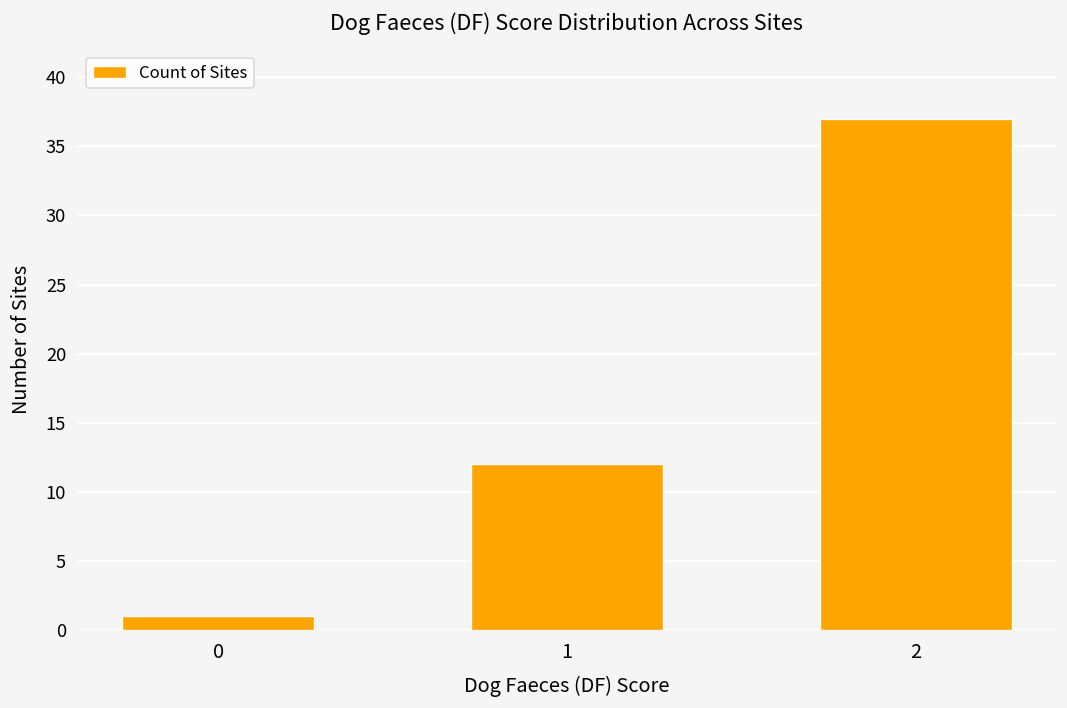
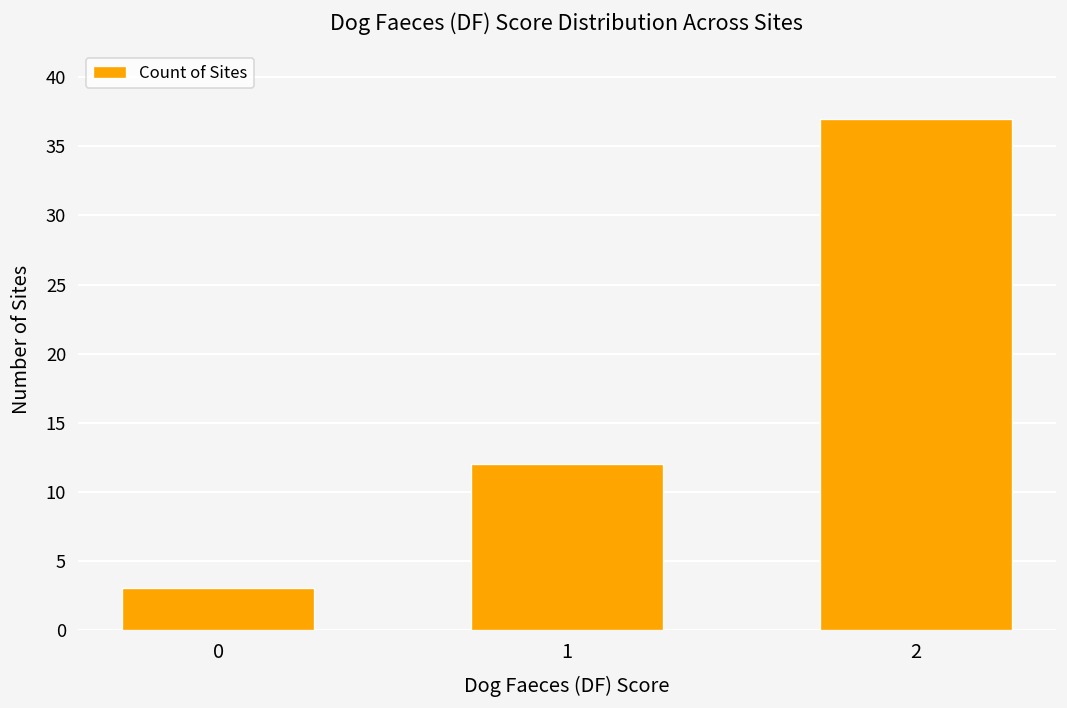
0: 1 -> 3
